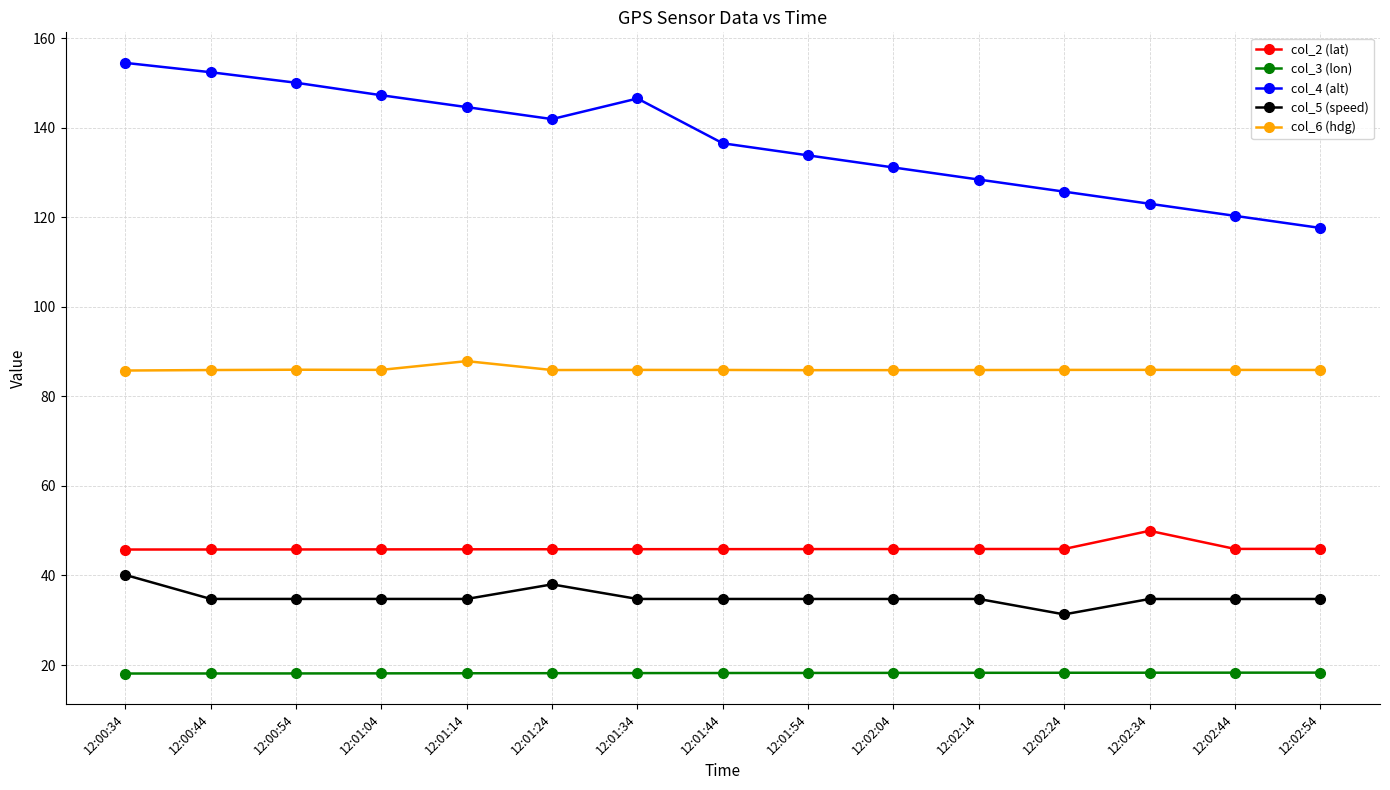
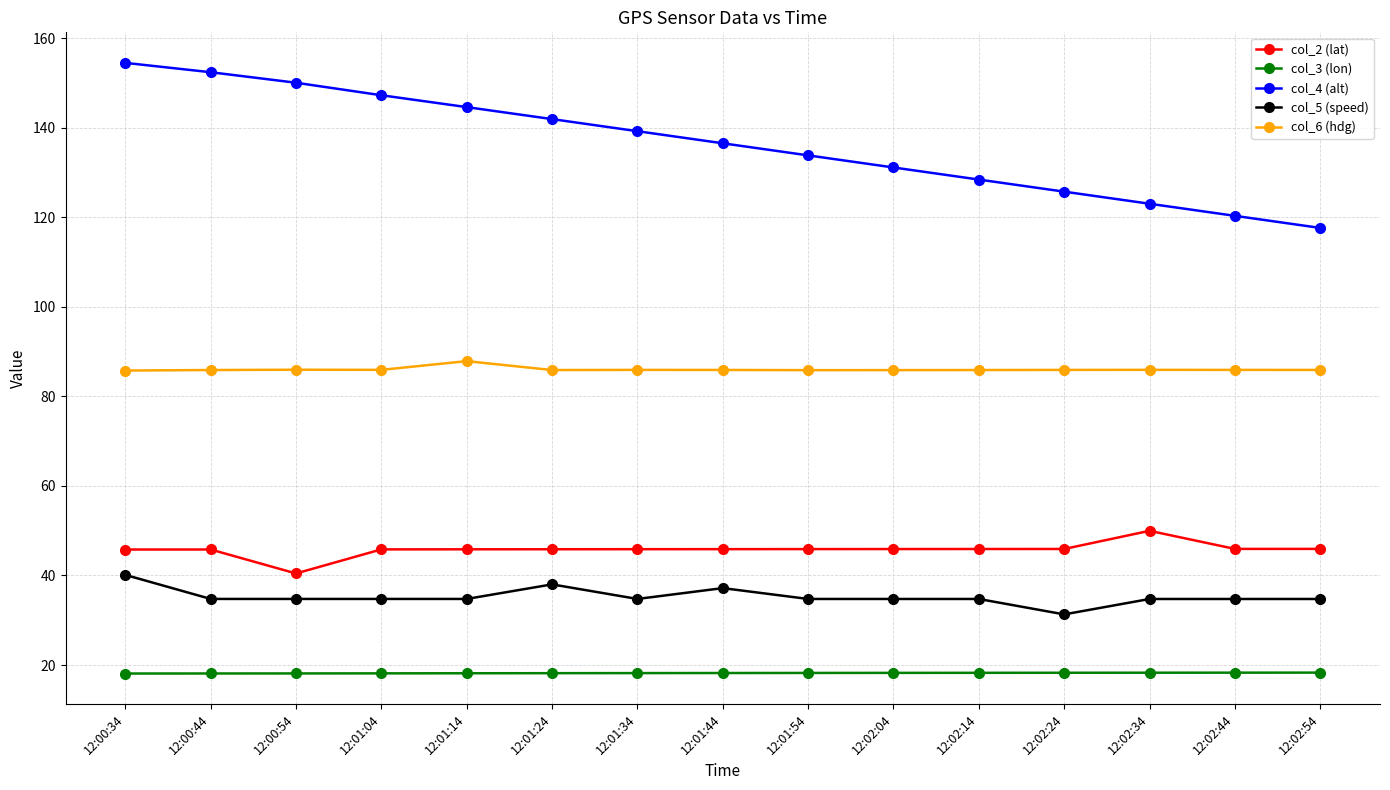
col_2 (lat), 12:00:54: 46 -> 40
col_4 (alt), 12:01:34: 147 -> 139
col_5 (speed), 12:01:44: 35 -> 37
